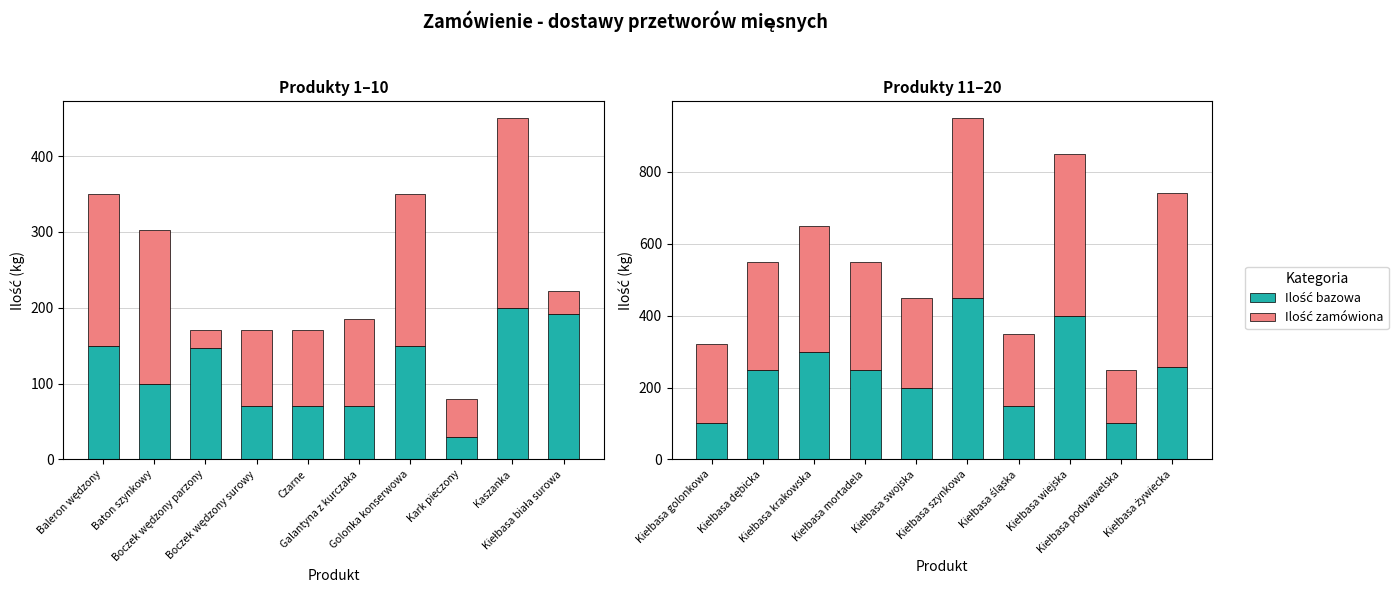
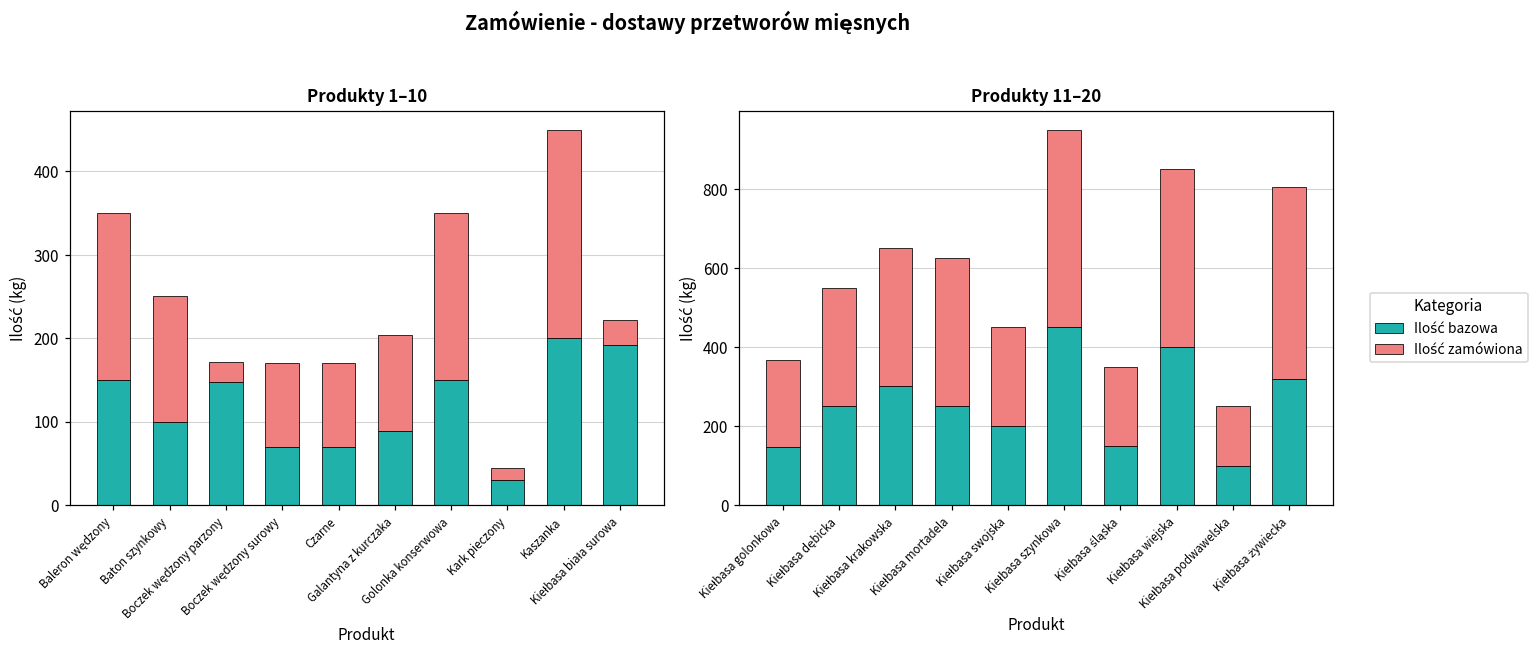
Produkty 1–10, Ilość zamówiona, Baton szynkowy: 200 -> 150
Produkty 1–10, Ilość bazowa, Galantyna z kurczaka: 70 -> 90
Produkty 1–10, Ilość zamówiona, Kark pieczony: 50 -> 10
Produkty 11–20, Ilość bazowa, Kiełbasa golonkowa: 100 -> 150
Produkty 11–20, Ilość zamówiona, Kiełbasa mortadela: 300 -> 380
Produkty 11–20, Ilość bazowa, Kiełbasa żywiecka: 260 -> 320
